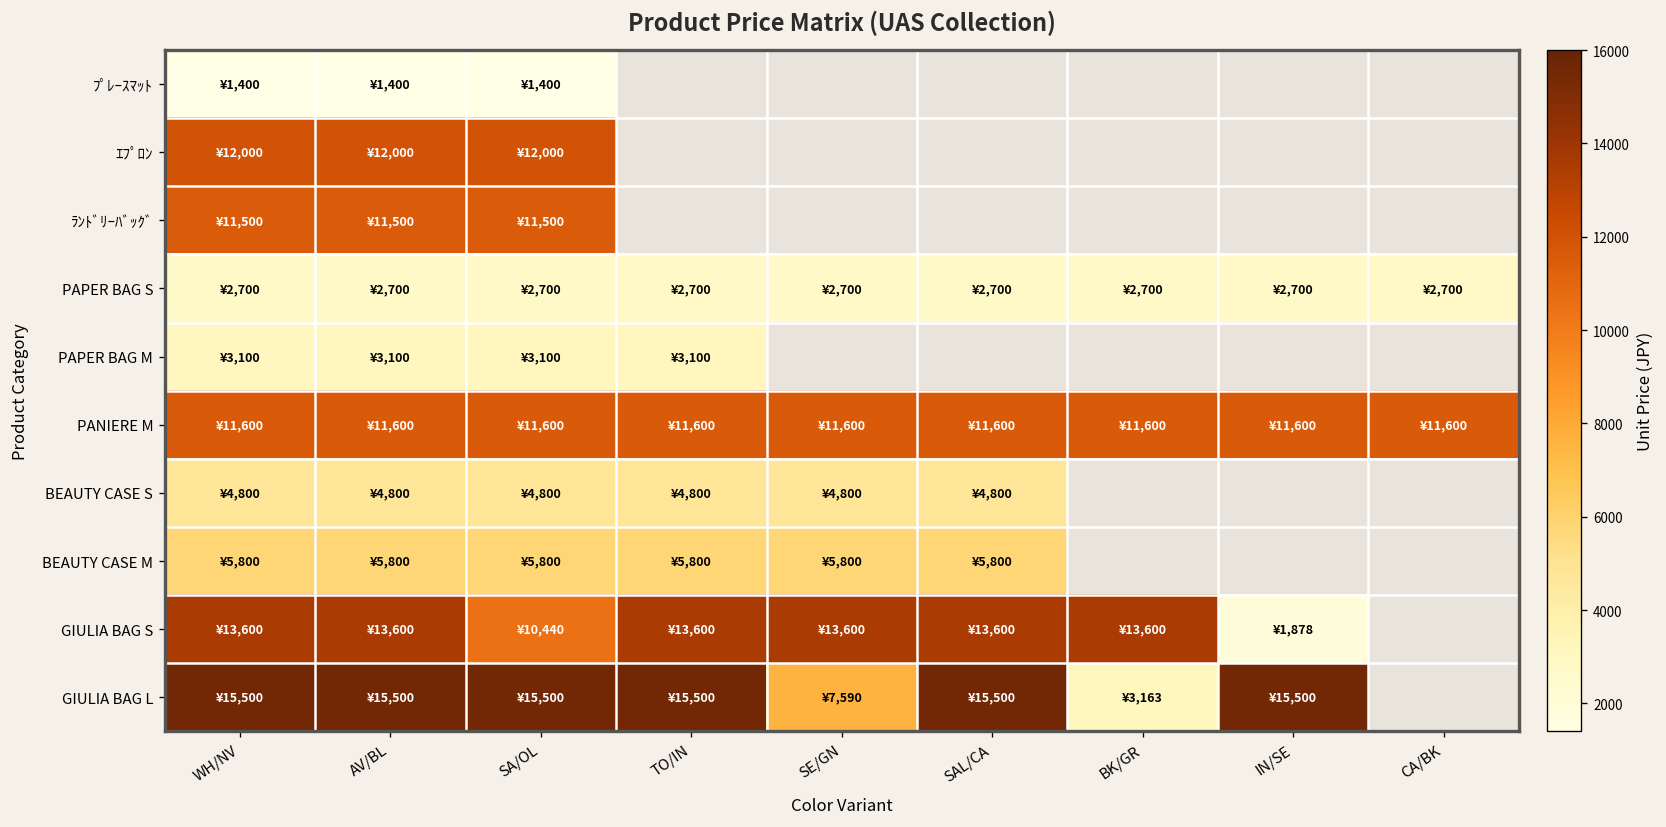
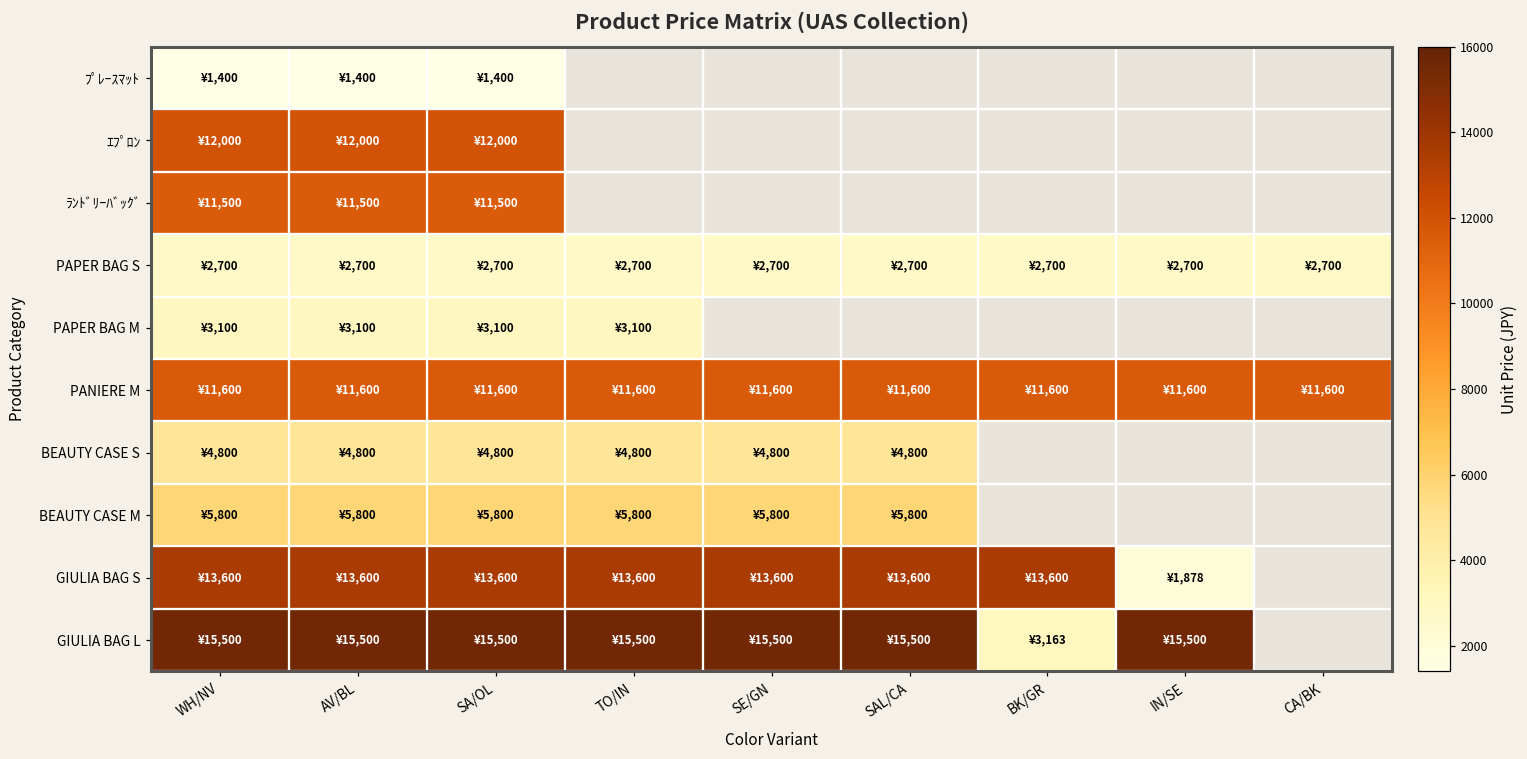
GIULIA BAG S, SA/OL: ¥10,440 -> ¥13,600
GIULIA BAG L, SE/GN: ¥7,590 -> ¥15,500
